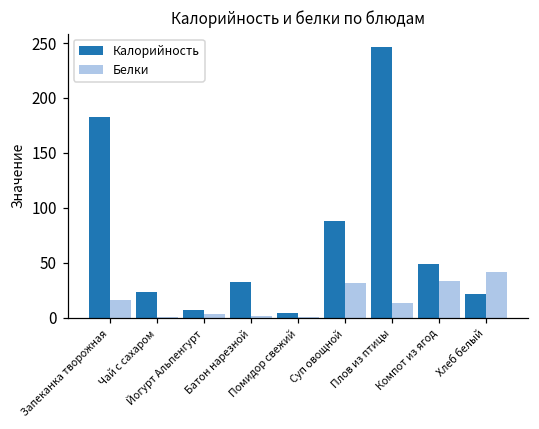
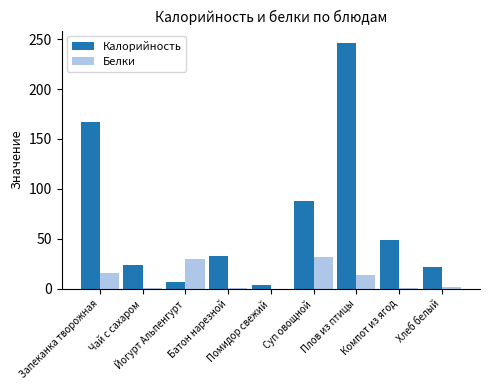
Калорийность, Запеканка творожная: 180 -> 170
Белки, Йогурт Альпенгурт: 0 -> 30
Белки, Компот из ягод: 30 -> 0
Белки, Хлеб белый: 40 -> 0
